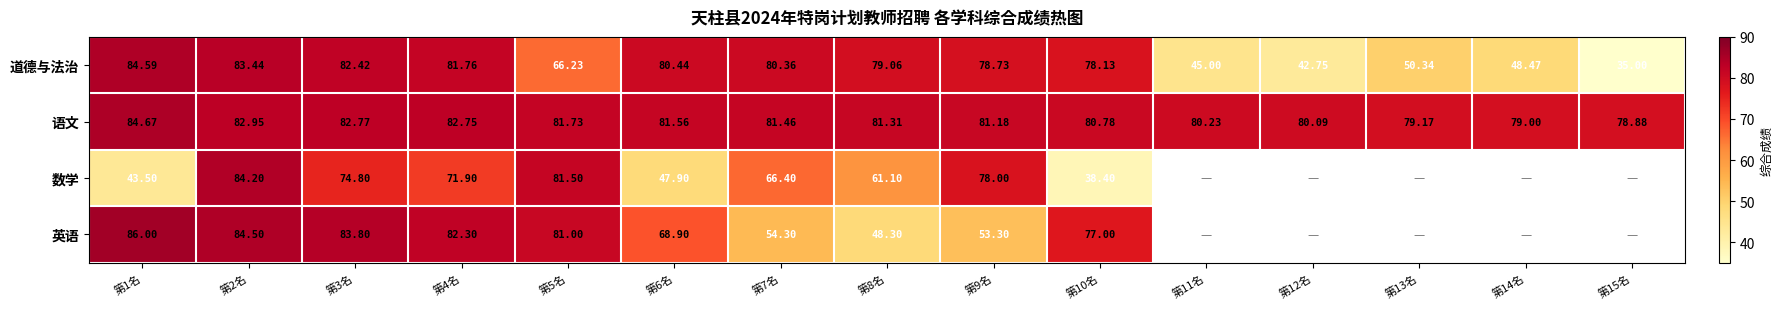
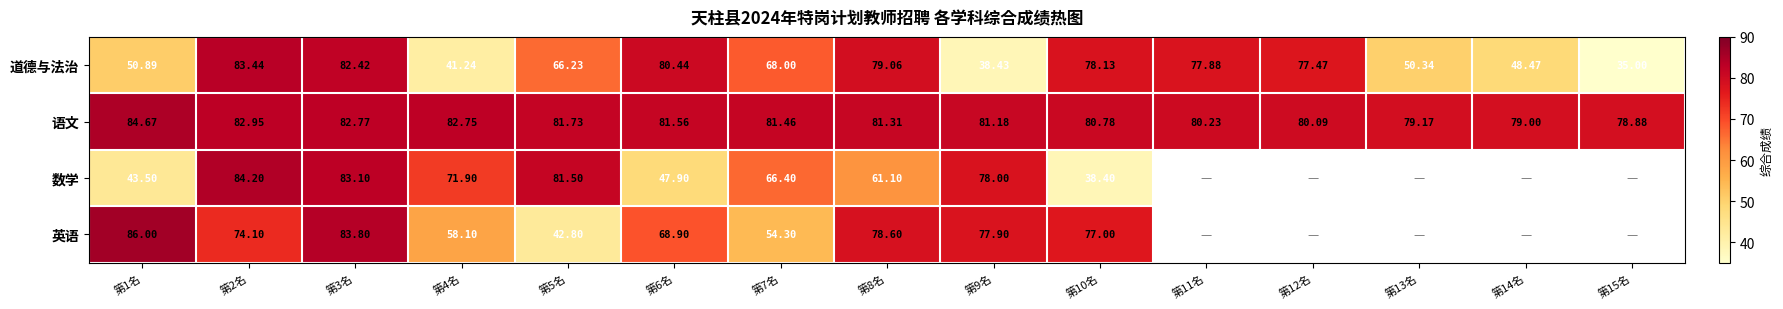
道德与法治, 第1名: 84.59 -> 50.89
道德与法治, 第4名: 81.76 -> 41.24
道德与法治, 第7名: 80.36 -> 68.00
道德与法治, 第9名: 78.73 -> 38.43
道德与法治, 第11名: 45.00 -> 77.88
道德与法治, 第12名: 42.75 -> 77.47
数学, 第3名: 74.80 -> 83.10
英语, 第2名: 84.50 -> 74.10
英语, 第4名: 82.30 -> 58.10
英语, 第5名: 81.00 -> 42.80
英语, 第8名: 48.30 -> 78.60
英语, 第9名: 53.30 -> 77.90
